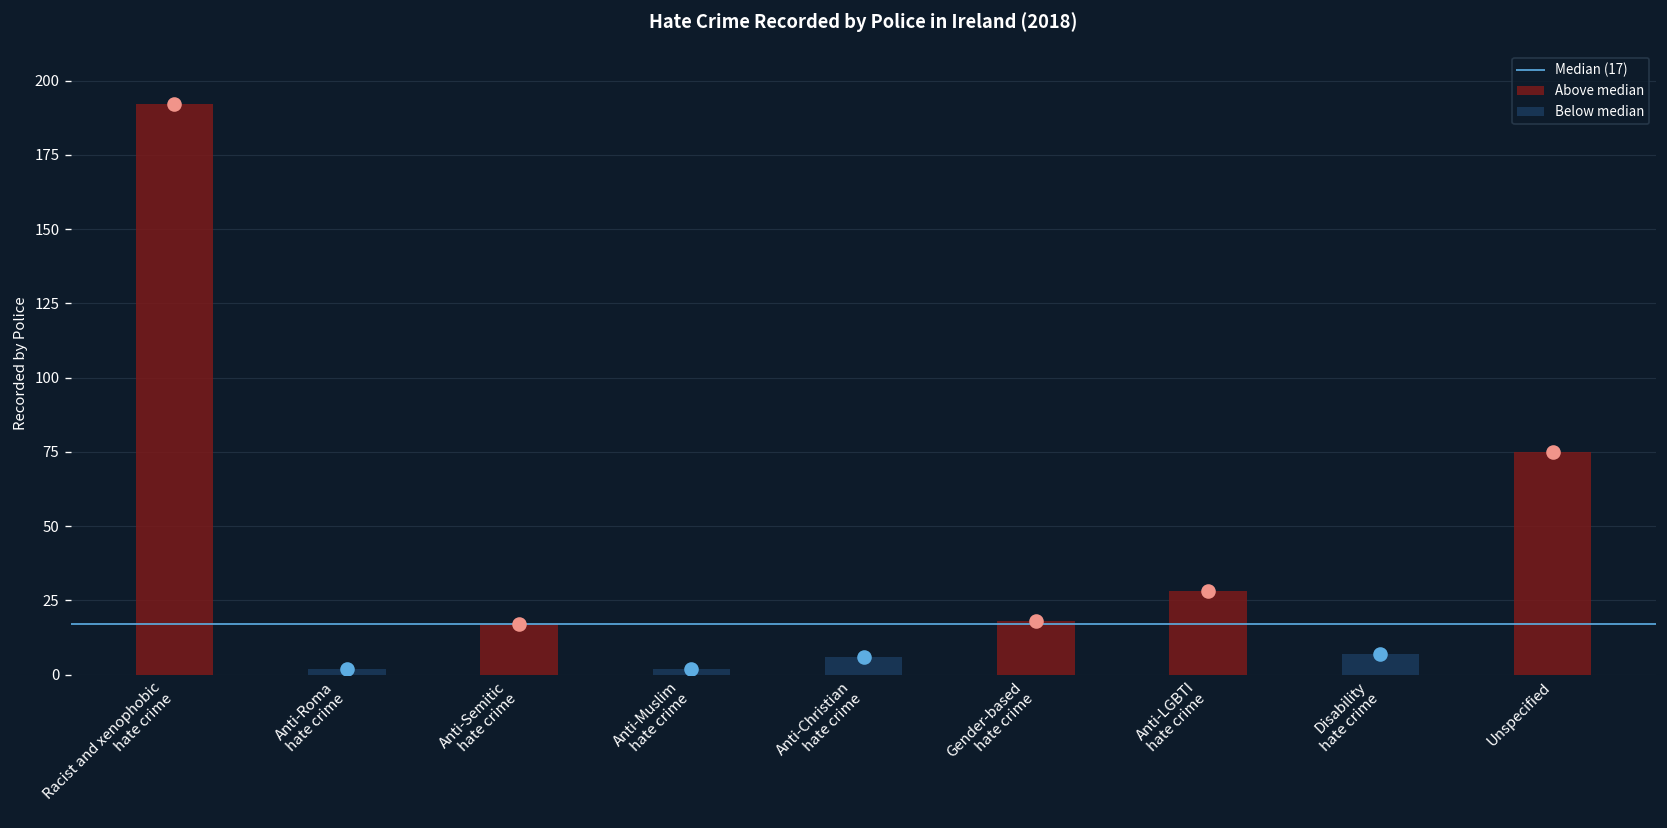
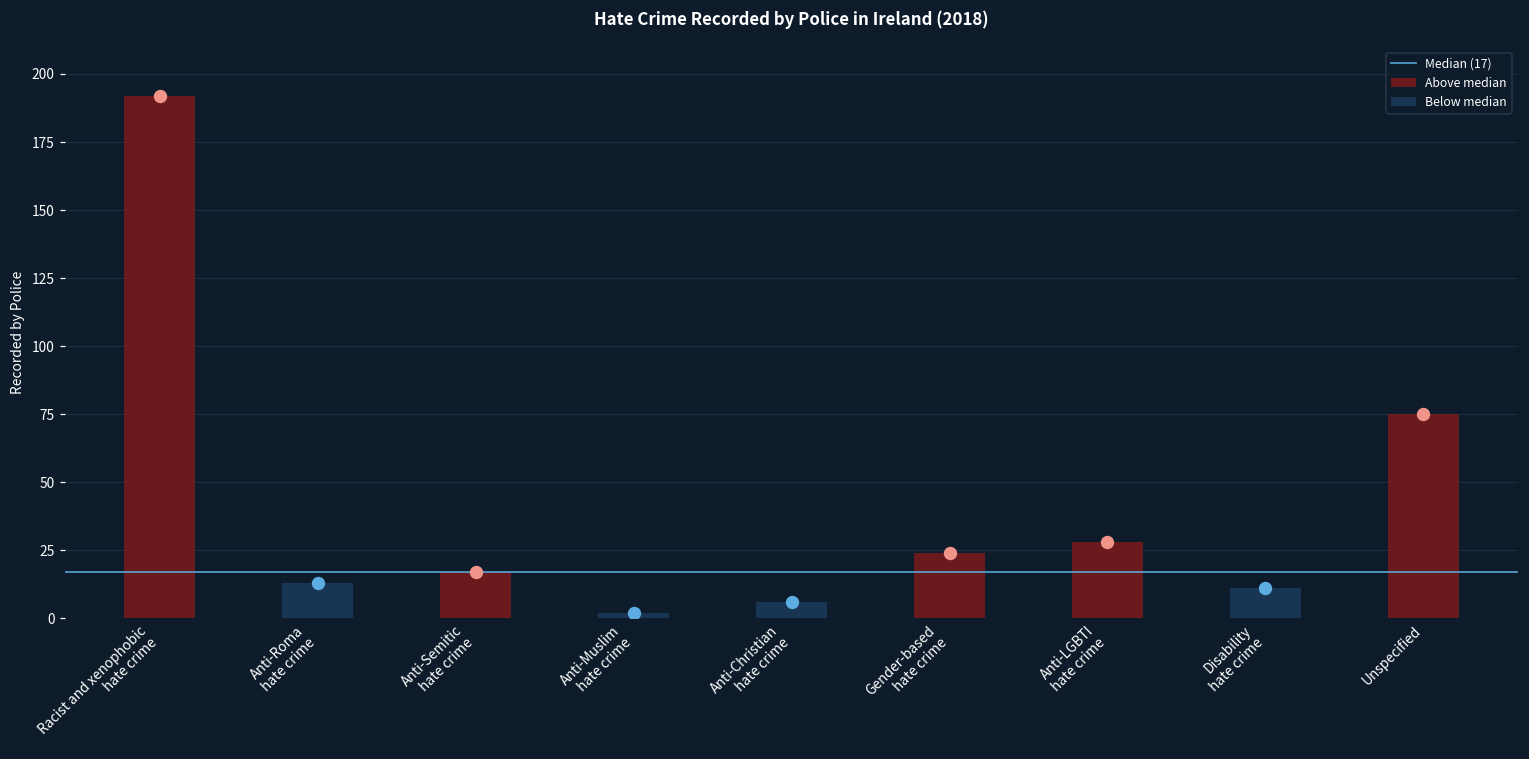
Below median, Anti-Roma hate crime: 2 -> 13
Above median, Gender-based hate crime: 18 -> 24
Below median, Disability hate crime: 7 -> 11
